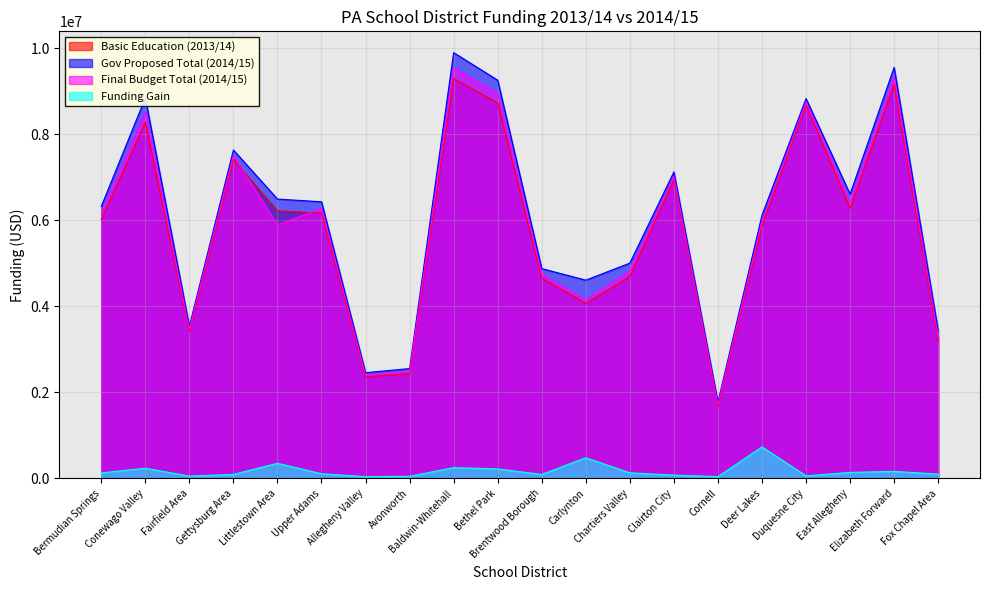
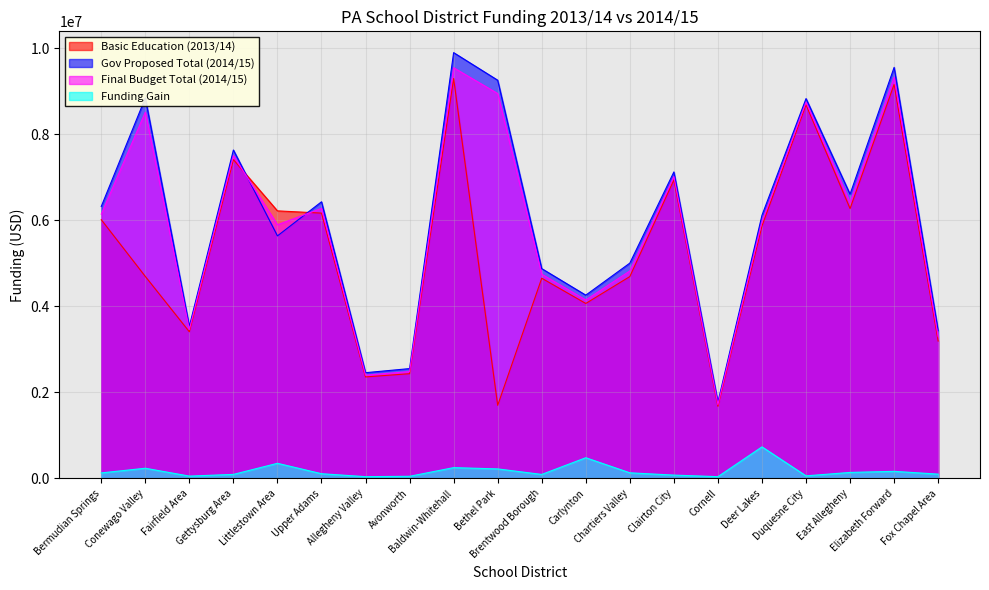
Basic Education (2013/14), Conewago Valley: 8300000 -> 4700000
Gov Proposed Total (2014/15), Littlestown Area: 6500000 -> 5600000
Basic Education (2013/14), Bethel Park: 8700000 -> 1700000
Gov Proposed Total (2014/15), Carlynton: 4600000 -> 4300000
